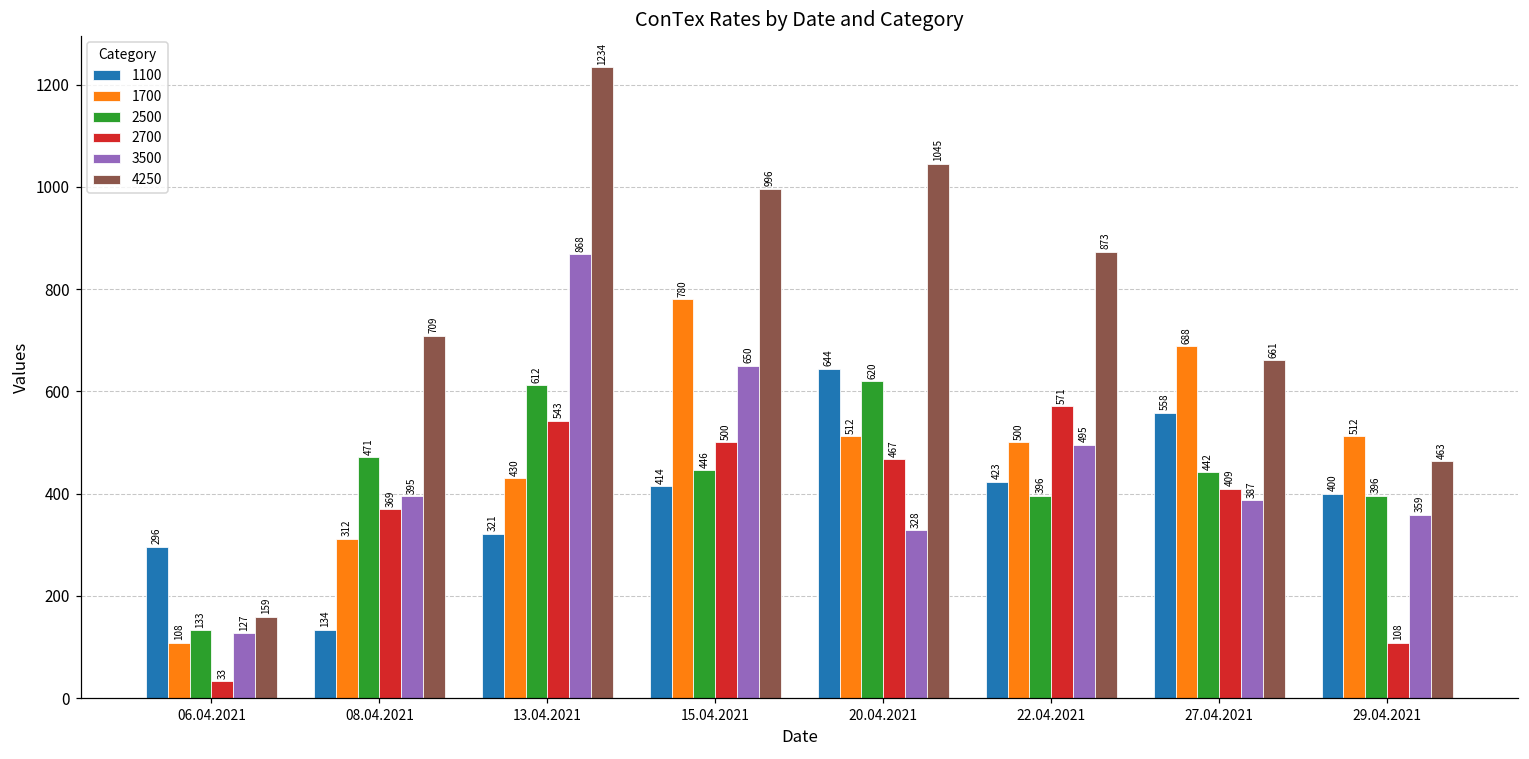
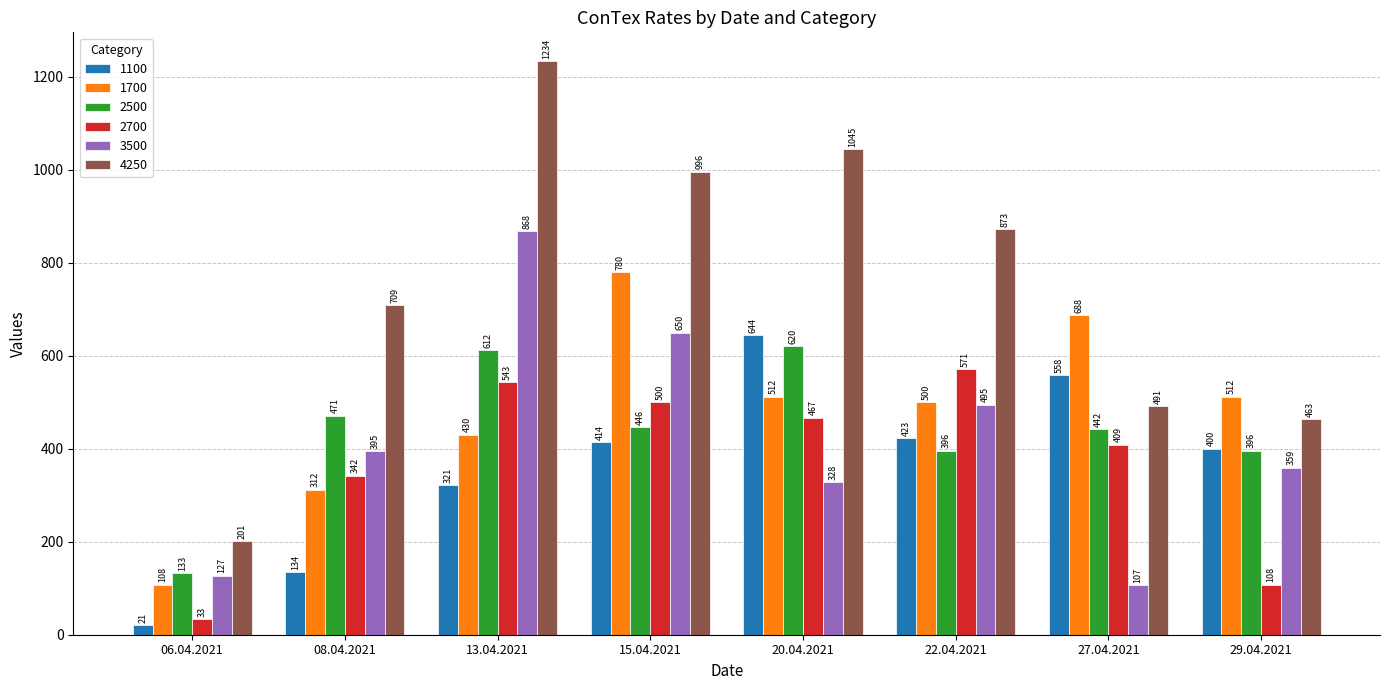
1100, 06.04.2021: 296 -> 21
4250, 06.04.2021: 159 -> 201
2700, 08.04.2021: 369 -> 342
3500, 27.04.2021: 387 -> 107
4250, 27.04.2021: 661 -> 491
